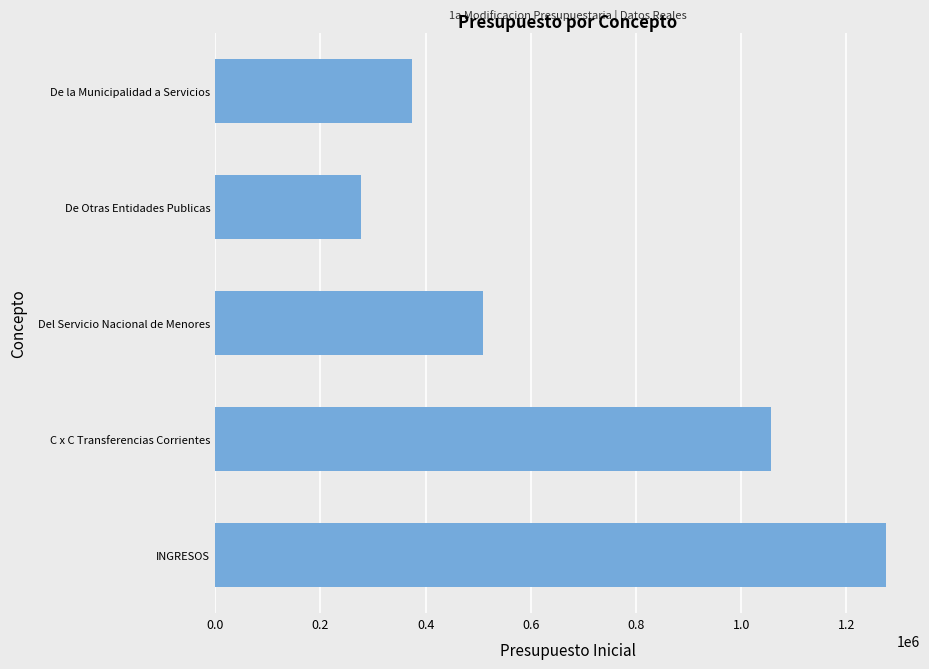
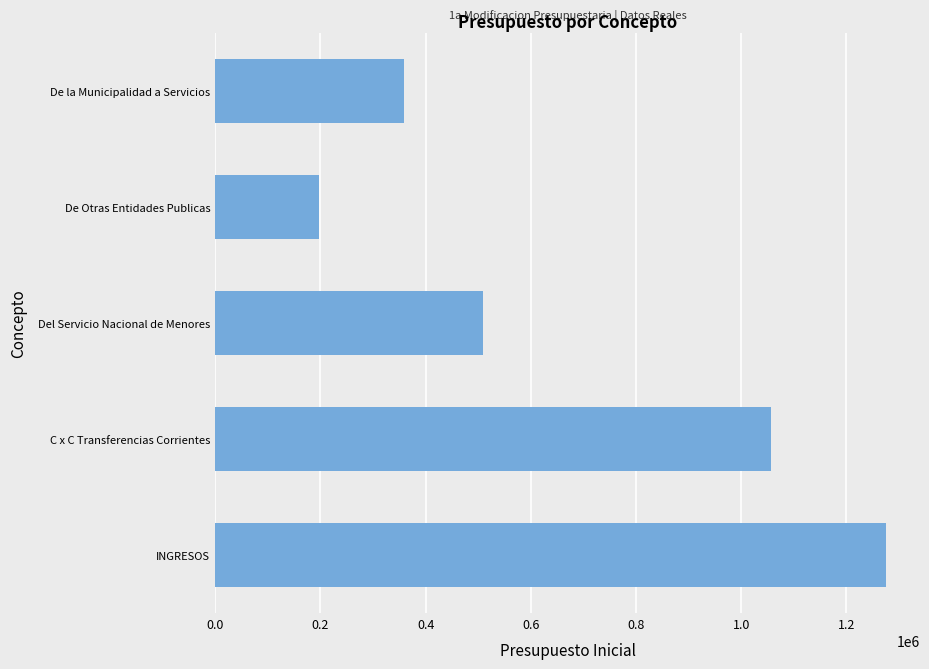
De la Municipalidad a Servicios: 380000 -> 360000
De Otras Entidades Publicas: 280000 -> 200000
